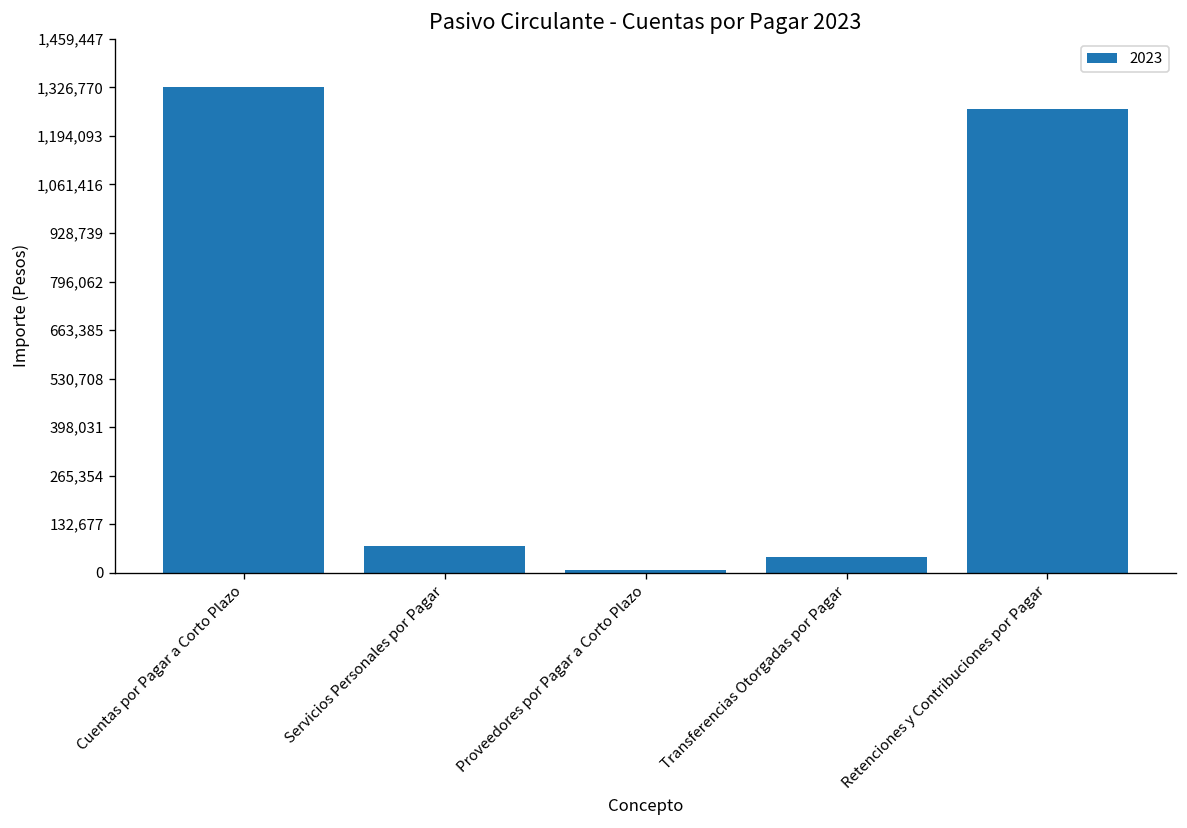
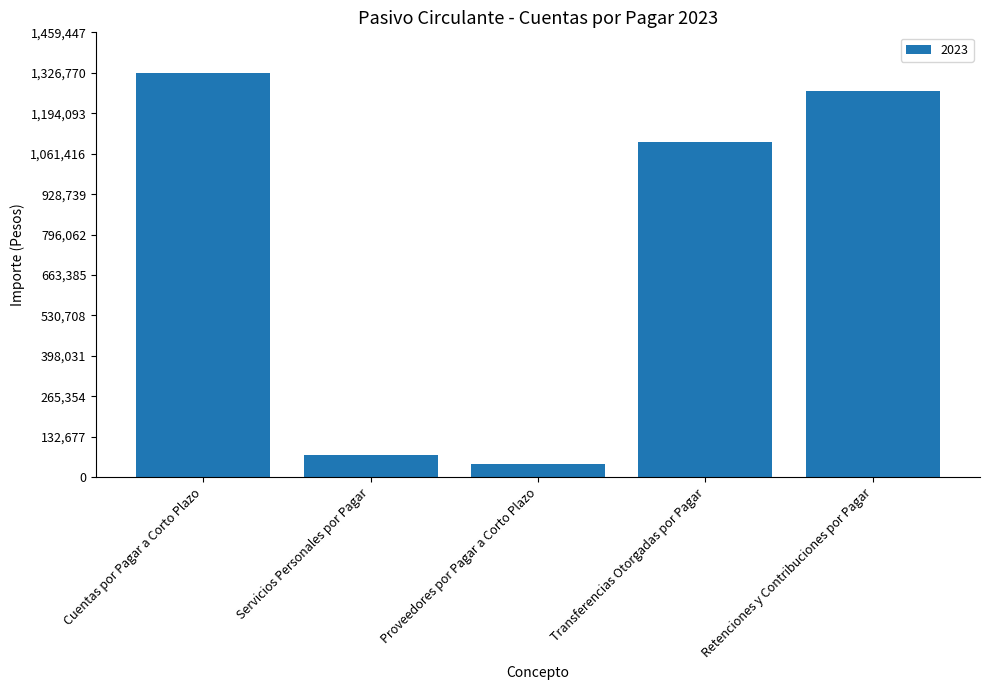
Proveedores por Pagar a Corto Plazo: 10,000 -> 40,000
Transferencias Otorgadas por Pagar: 40,000 -> 1,100,000
